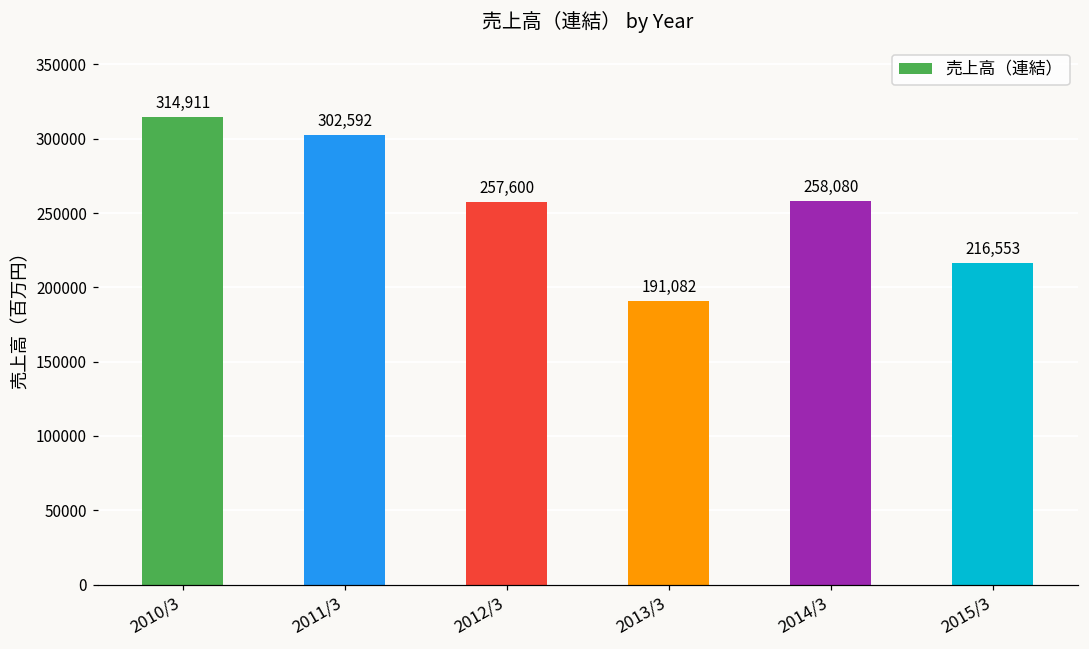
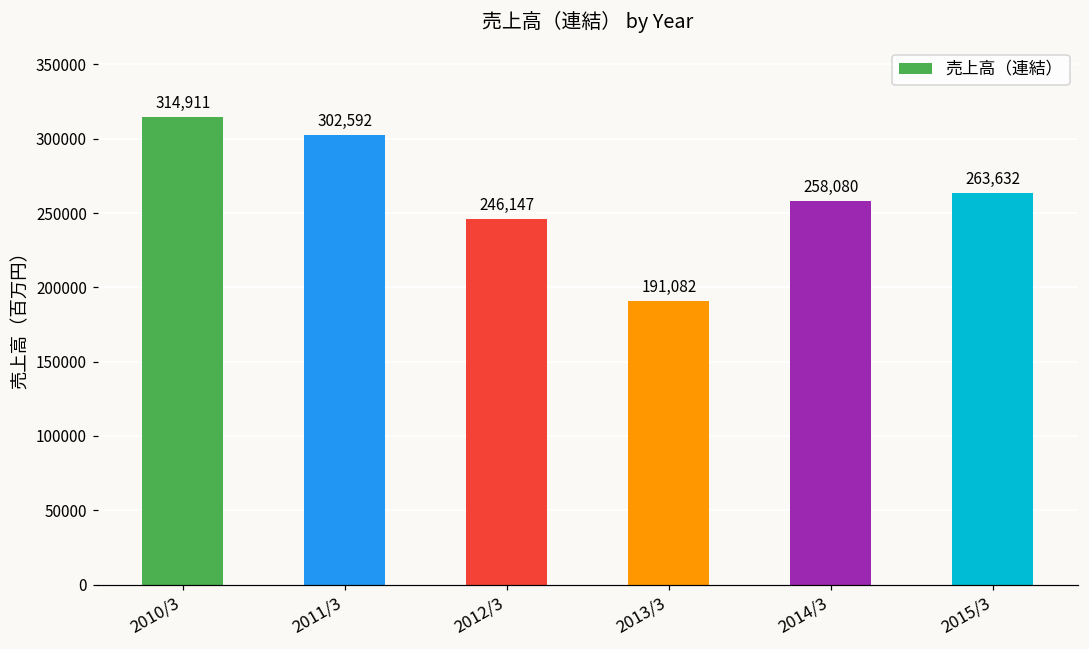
2012/3: 257,600 -> 246,147
2015/3: 216,553 -> 263,632
